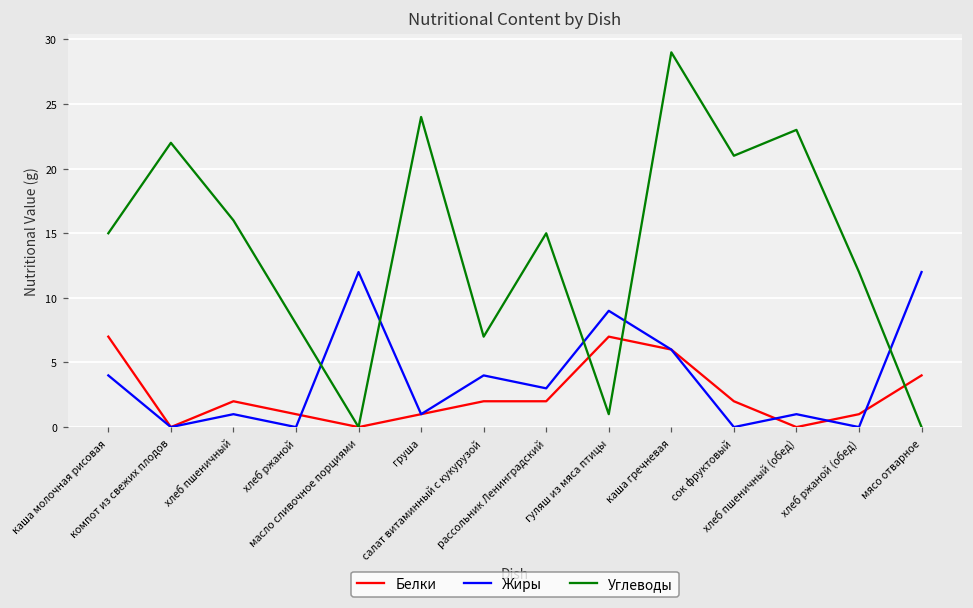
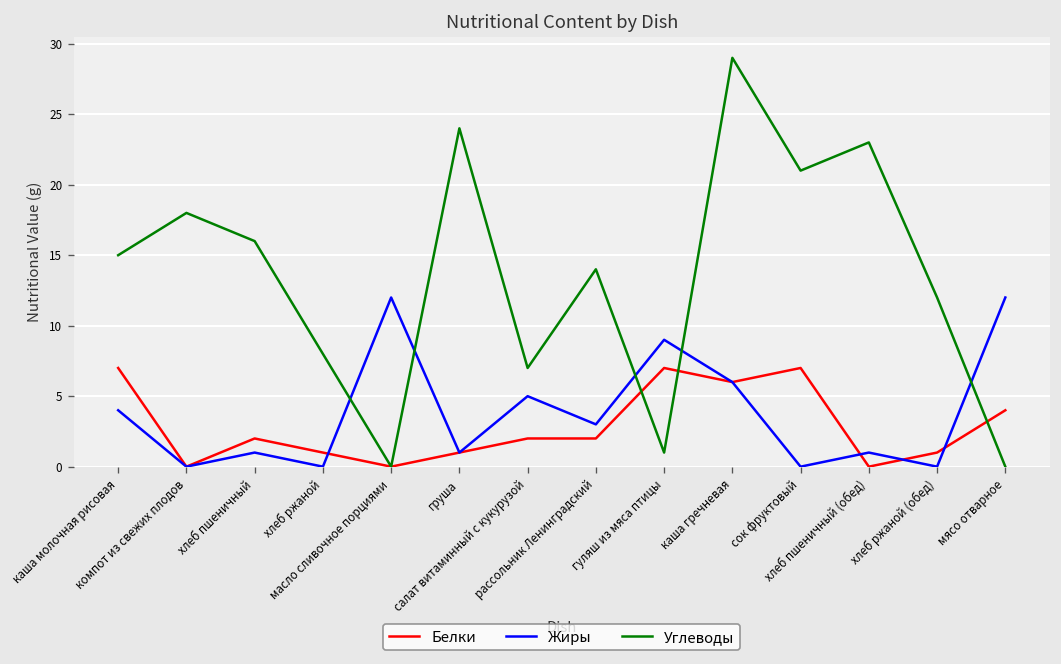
Углеводы, компот из свежих плодов: 22 -> 18
Жиры, салат витаминный с кукурузой: 4 -> 5
Углеводы, рассольник Ленинградский: 15 -> 14
Белки, сок фруктовый: 2 -> 7
